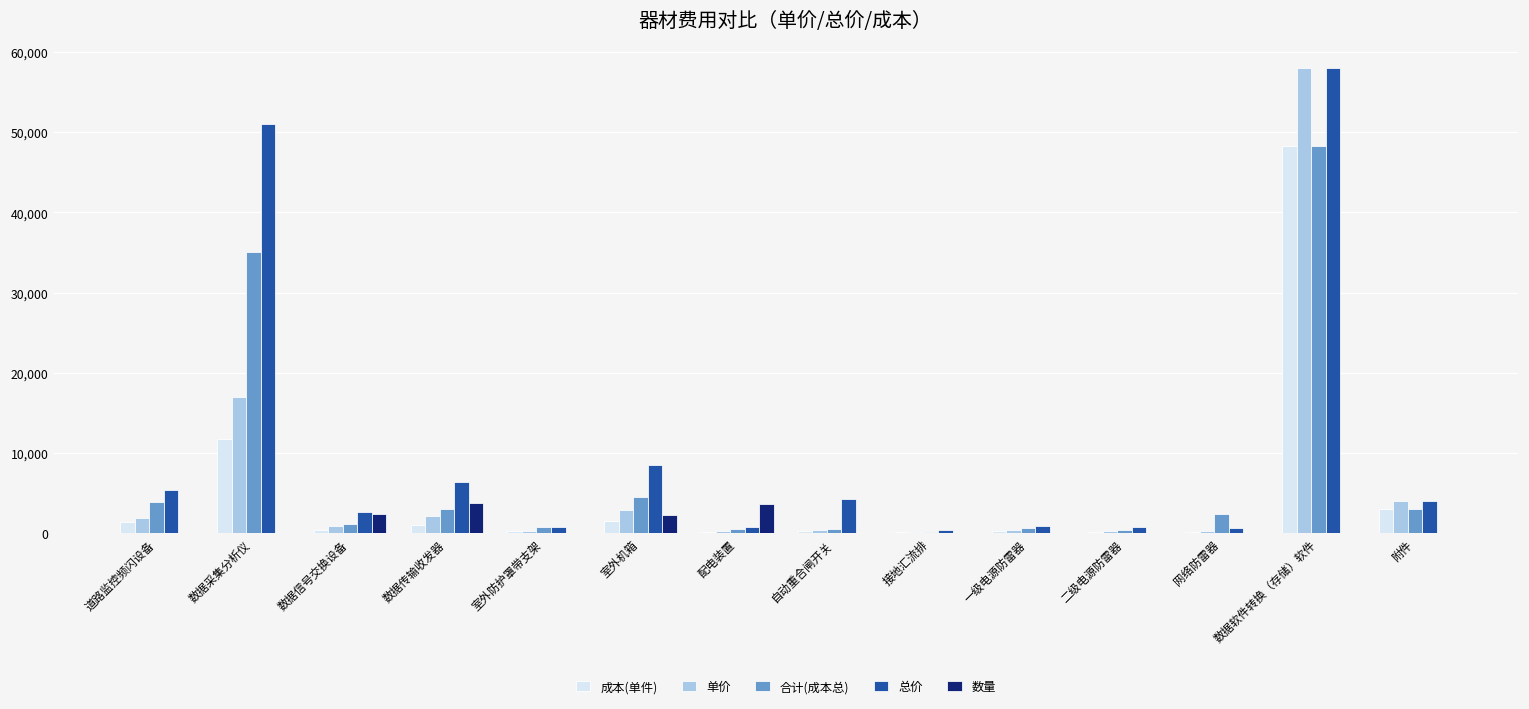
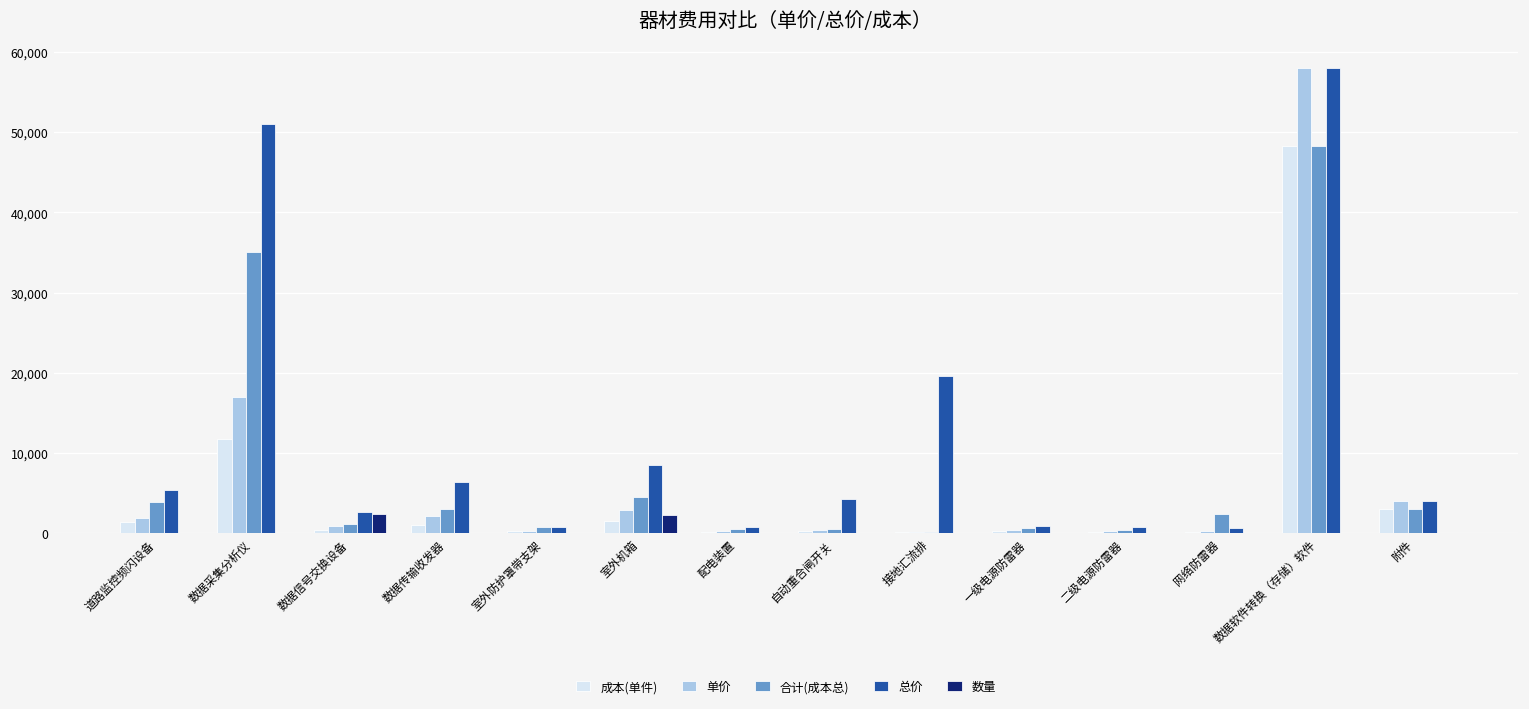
数量, 数据传输收发器: 4,000 -> 0
数量, 配电装置: 4,000 -> 0
总价, 接地汇流排: 0 -> 20,000
